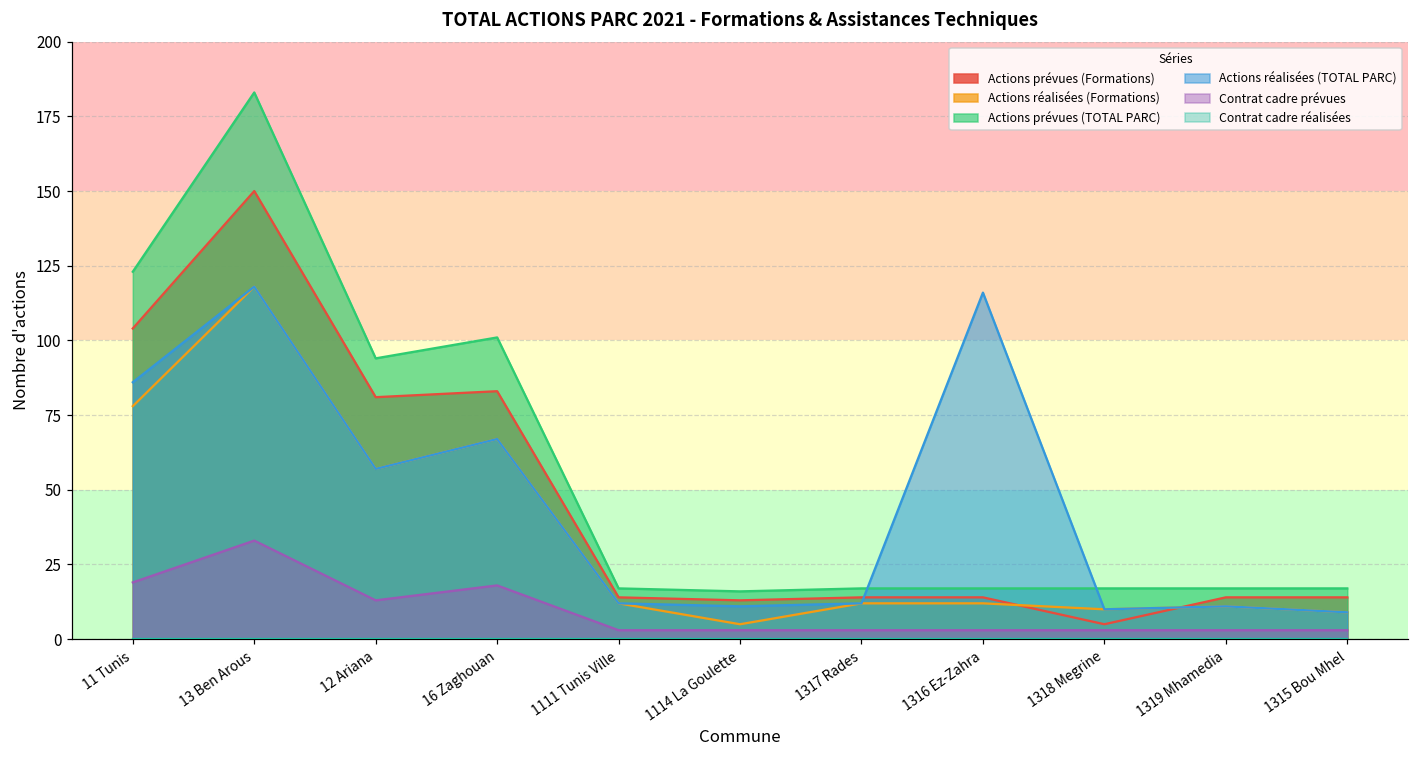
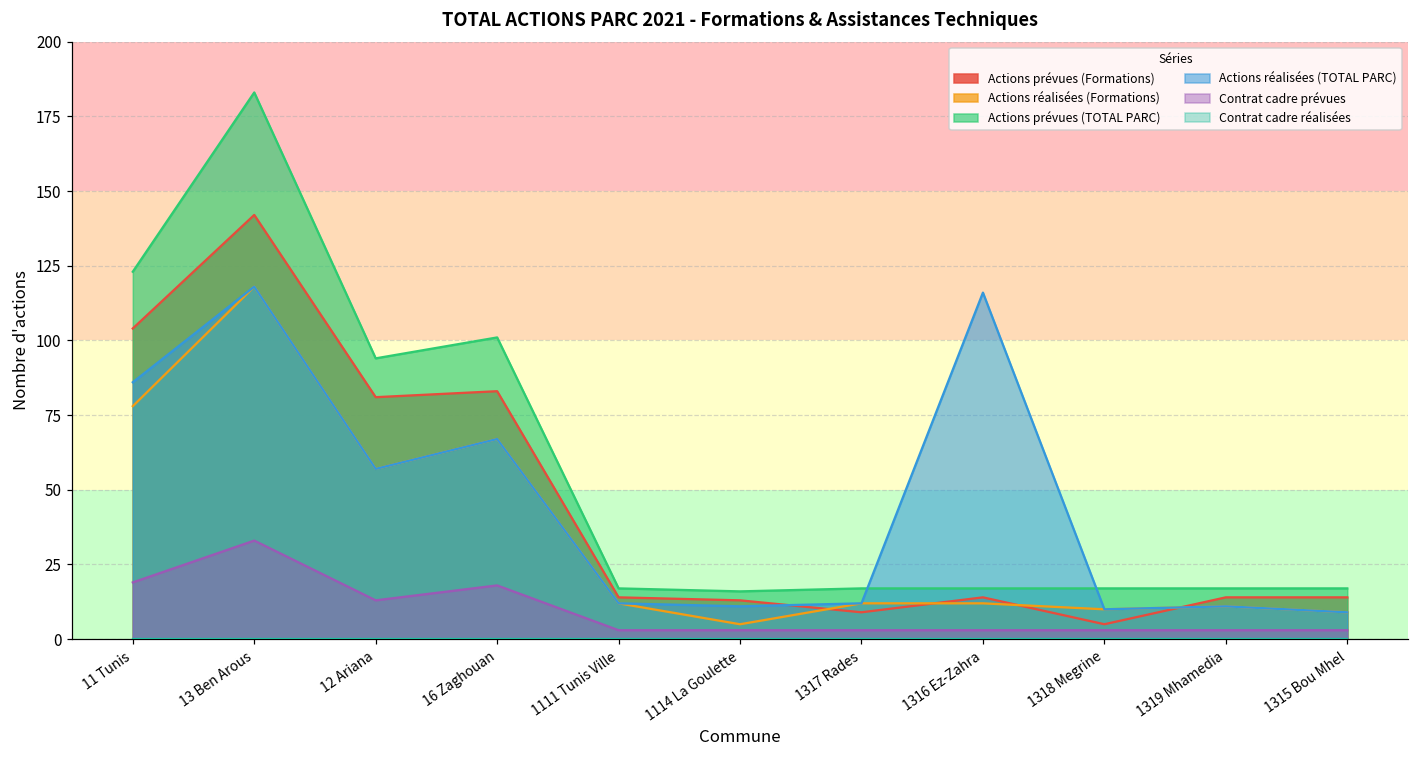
Actions prévues (Formations), 13 Ben Arous: 150 -> 142
Actions prévues (Formations), 1317 Rades: 14 -> 9
